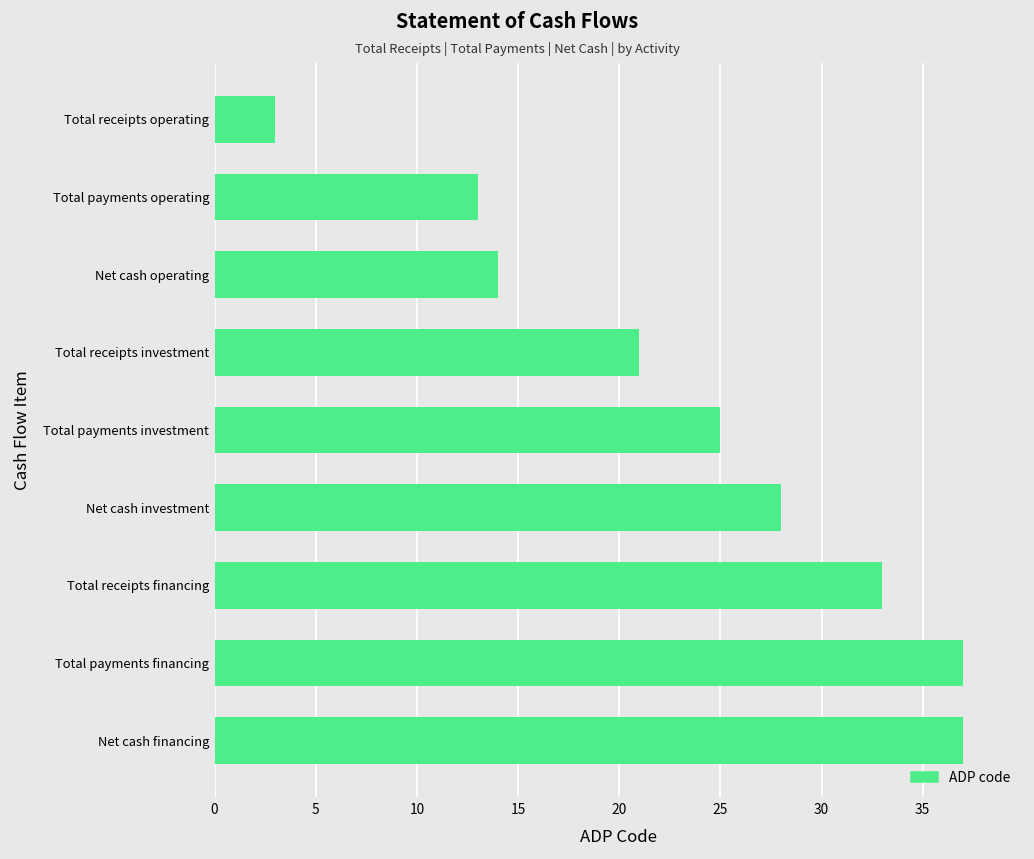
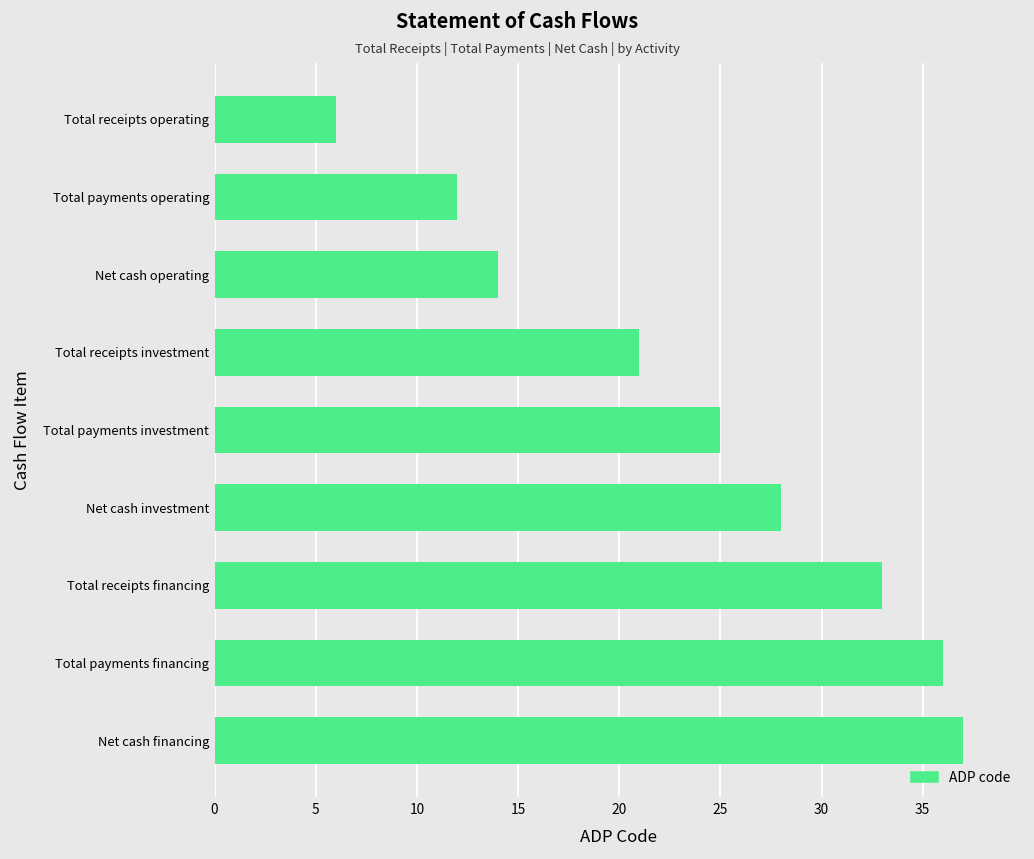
Total receipts operating: 3 -> 6
Total payments operating: 13 -> 12
Total payments financing: 37 -> 36
